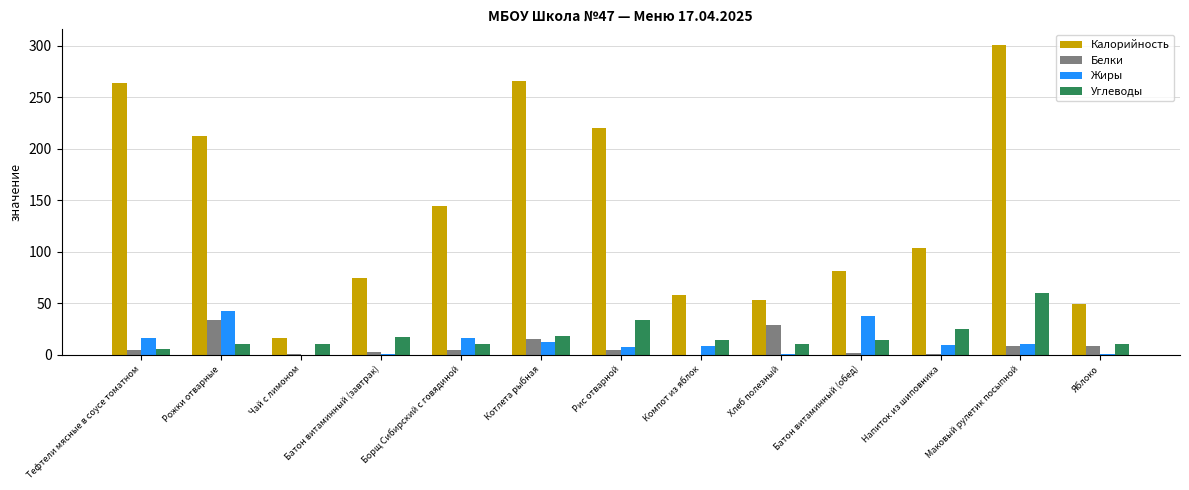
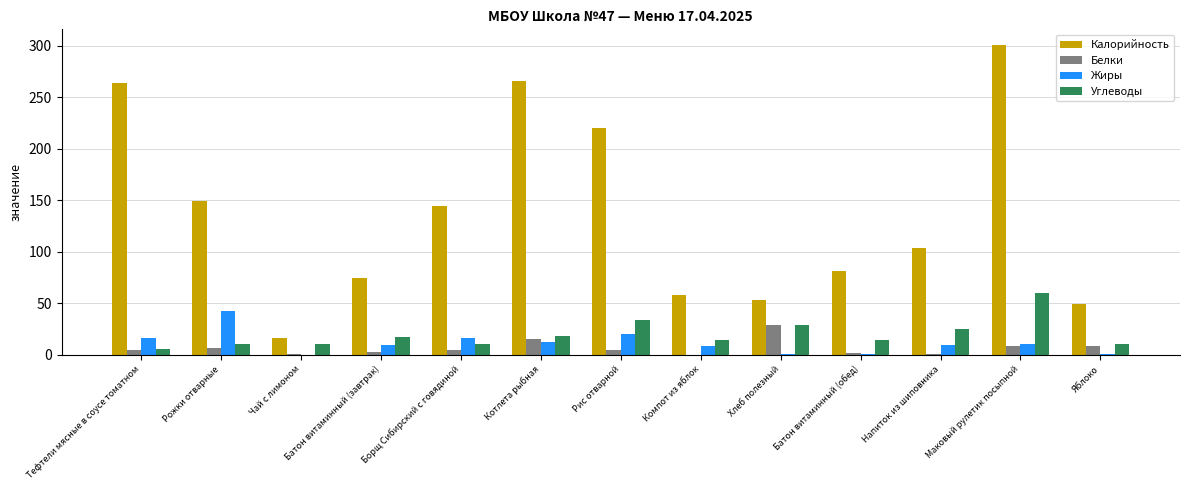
Калорийность, Рожки отварные: 212 -> 149
Белки, Рожки отварные: 34 -> 7
Жиры, Батон витаминный (завтрак): 1 -> 10
Жиры, Рис отварной: 8 -> 20
Углеводы, Хлеб полезный: 11 -> 29
Жиры, Батон витаминный (обед): 38 -> 1
